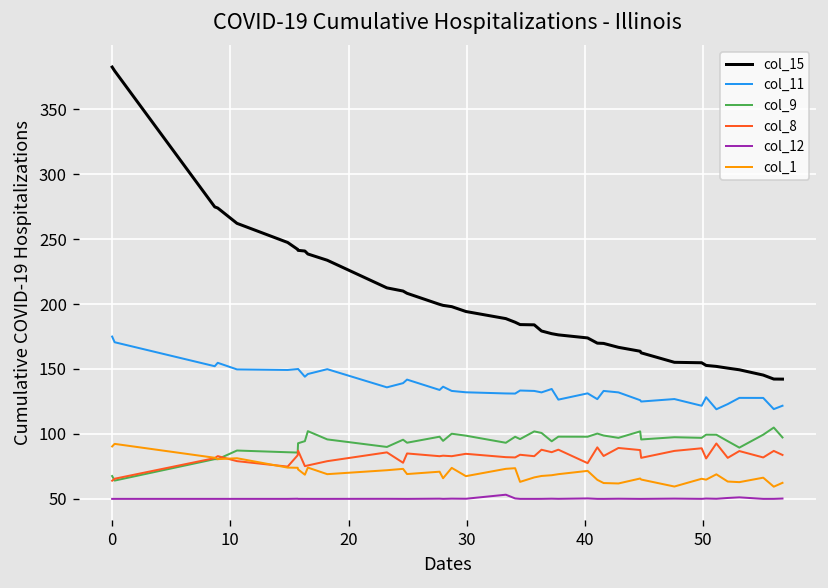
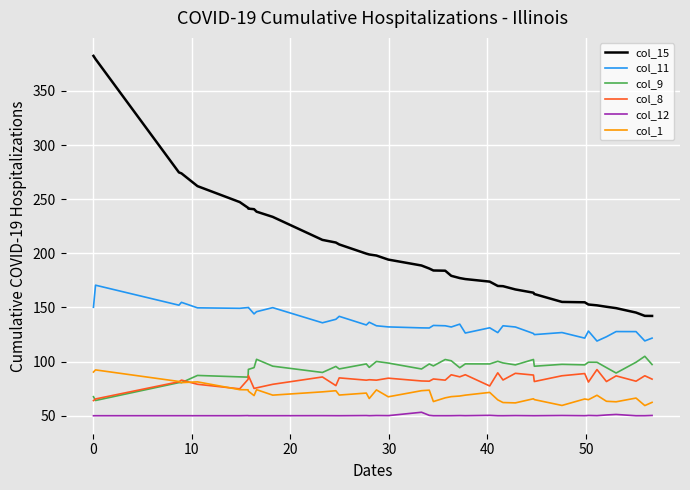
col_11, 0: 175 -> 150
